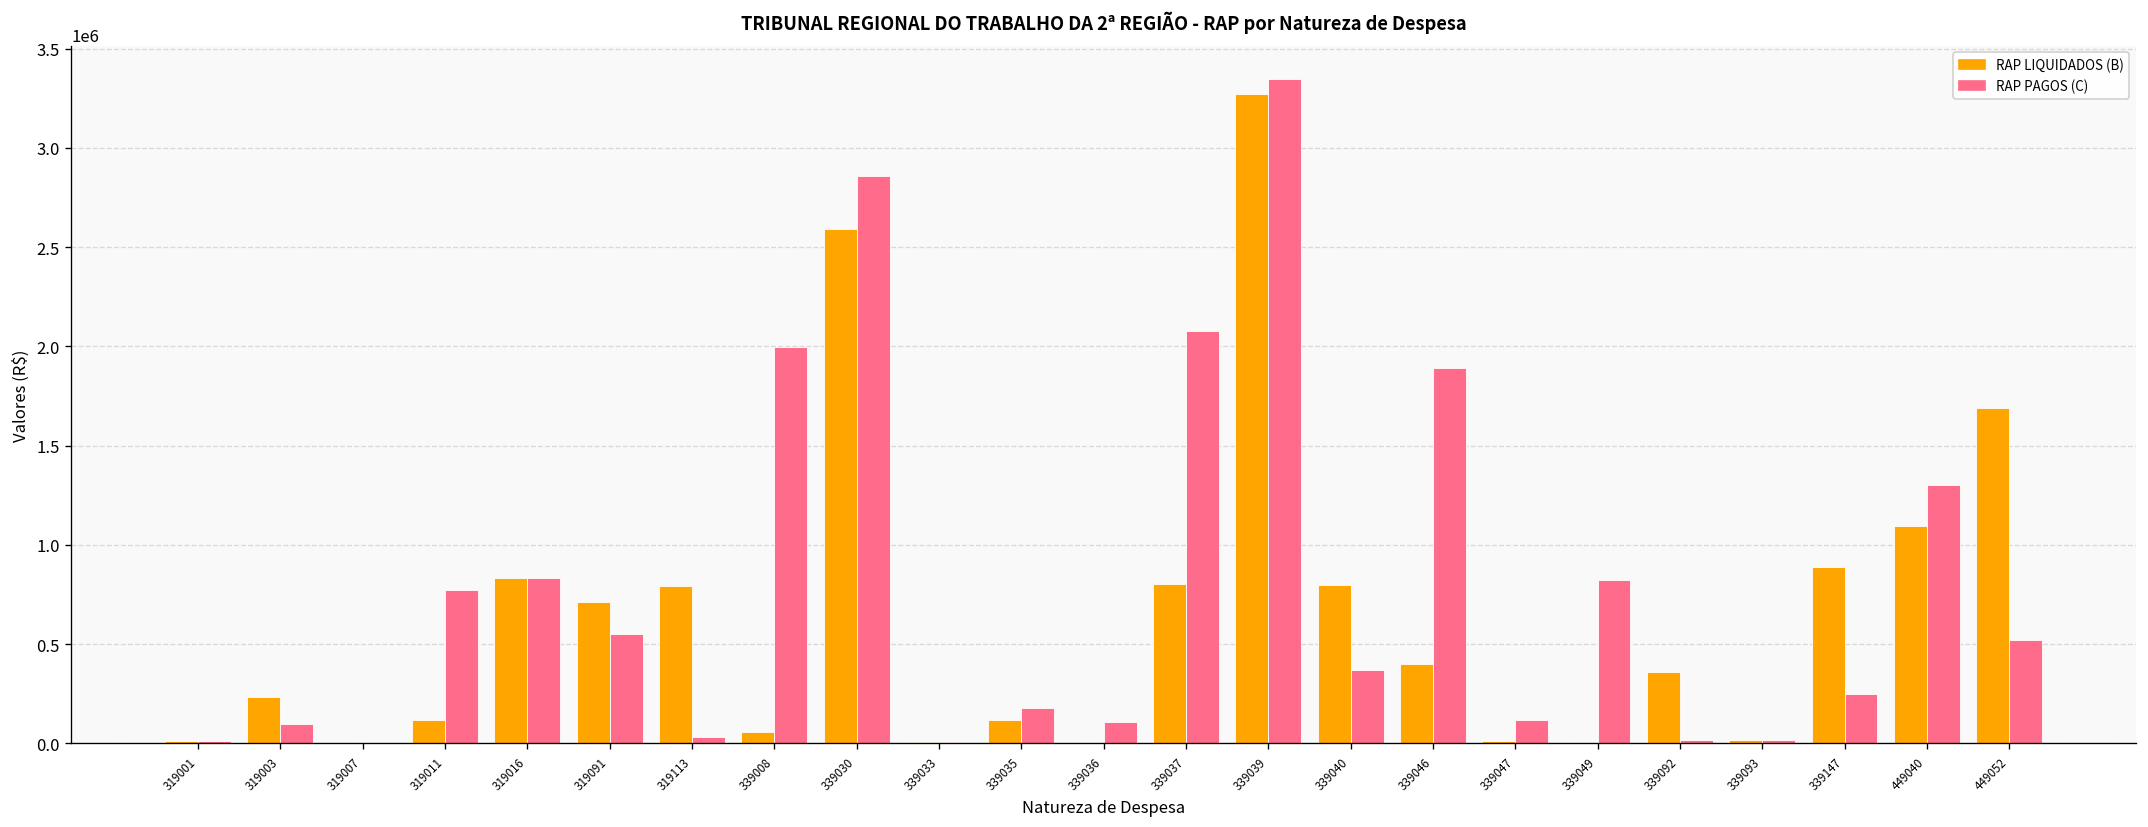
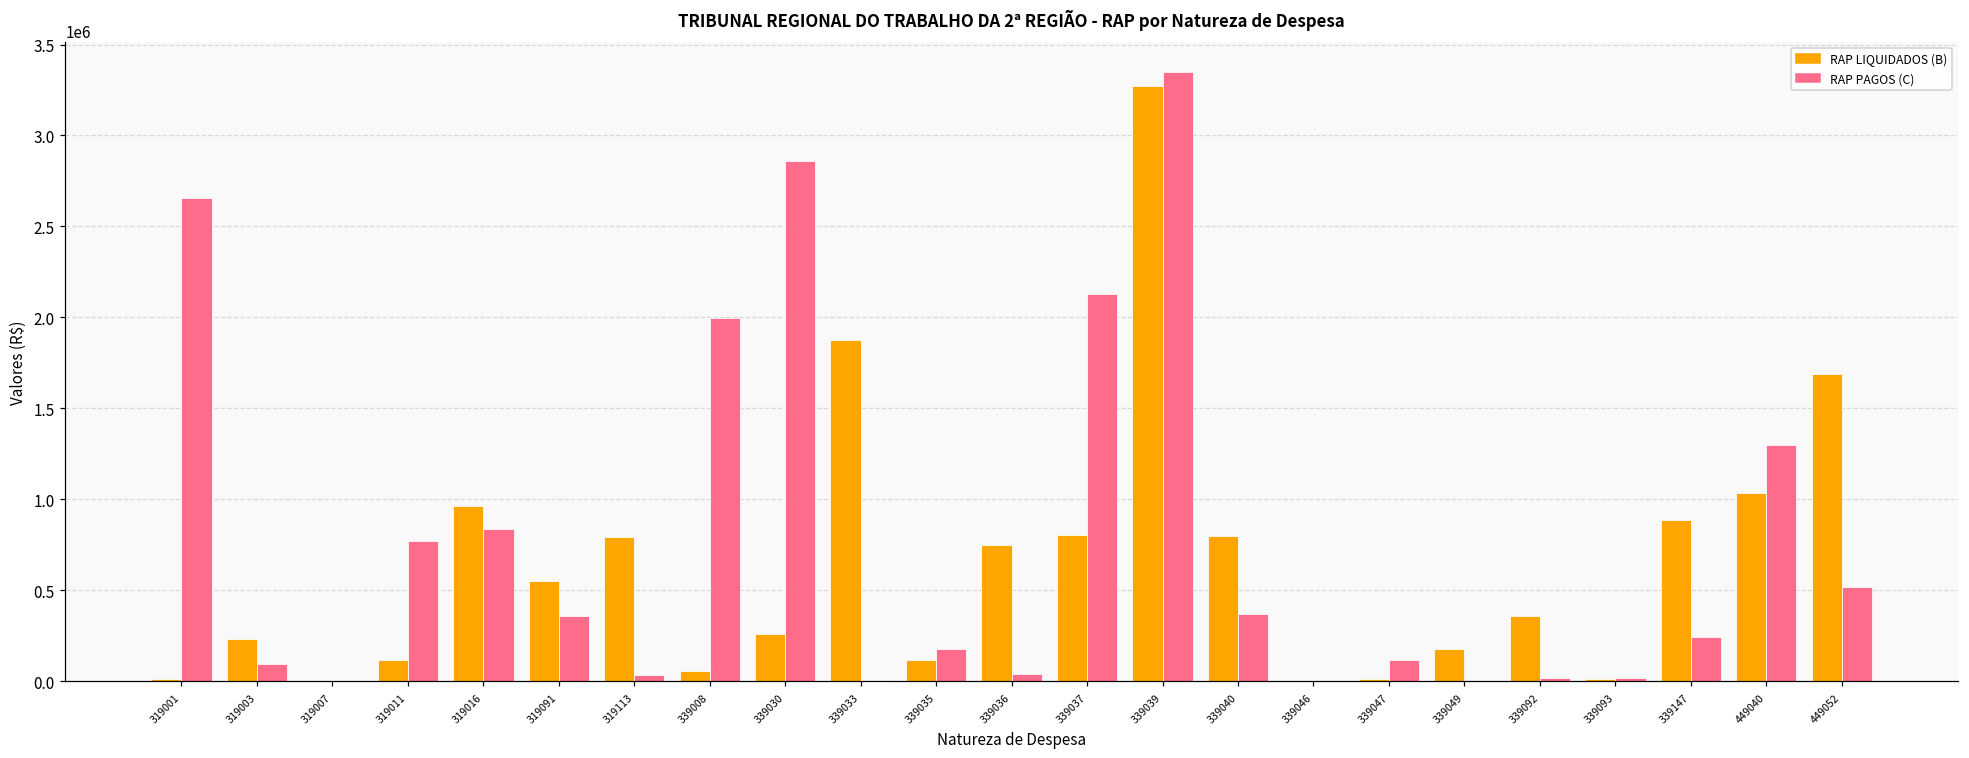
RAP PAGOS (C), 319001: 10000 -> 2660000
RAP LIQUIDADOS (B), 319016: 840000 -> 960000
RAP LIQUIDADOS (B), 319091: 710000 -> 550000
RAP PAGOS (C), 319091: 550000 -> 360000
RAP LIQUIDADOS (B), 339030: 2590000 -> 260000
RAP LIQUIDADOS (B), 339033: 10000 -> 1870000
RAP LIQUIDADOS (B), 339036: 0 -> 750000
RAP PAGOS (C), 339036: 110000 -> 40000
RAP PAGOS (C), 339037: 2080000 -> 2130000
RAP LIQUIDADOS (B), 339046: 400000 -> 0
RAP PAGOS (C), 339046: 1890000 -> 0
RAP LIQUIDADOS (B), 339049: 0 -> 180000
RAP PAGOS (C), 339049: 820000 -> 0
RAP LIQUIDADOS (B), 449040: 1100000 -> 1040000
